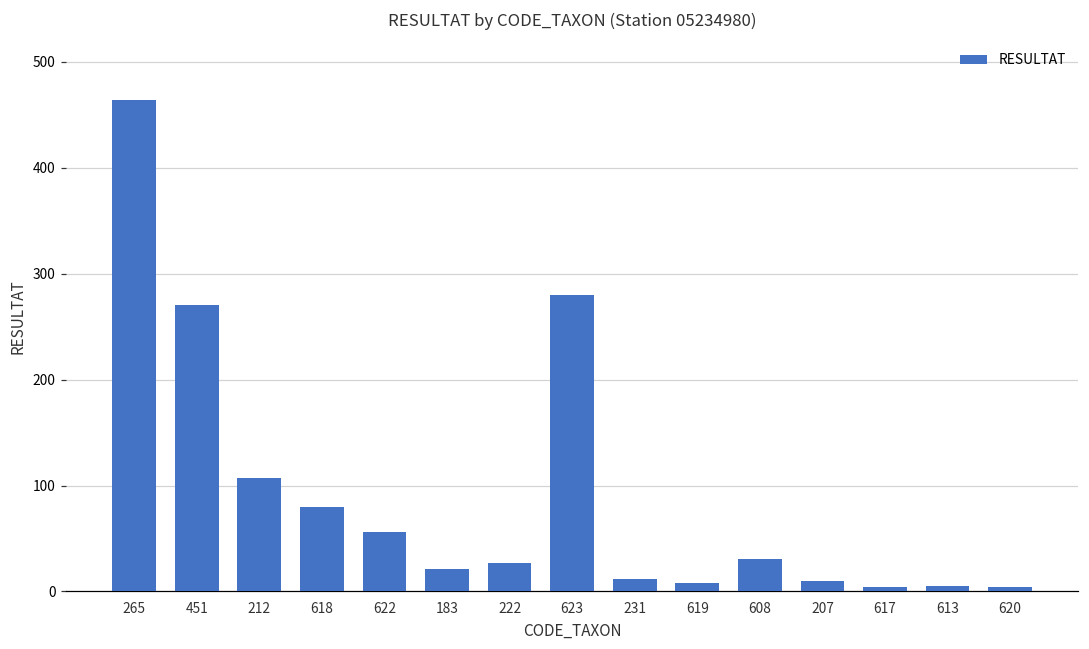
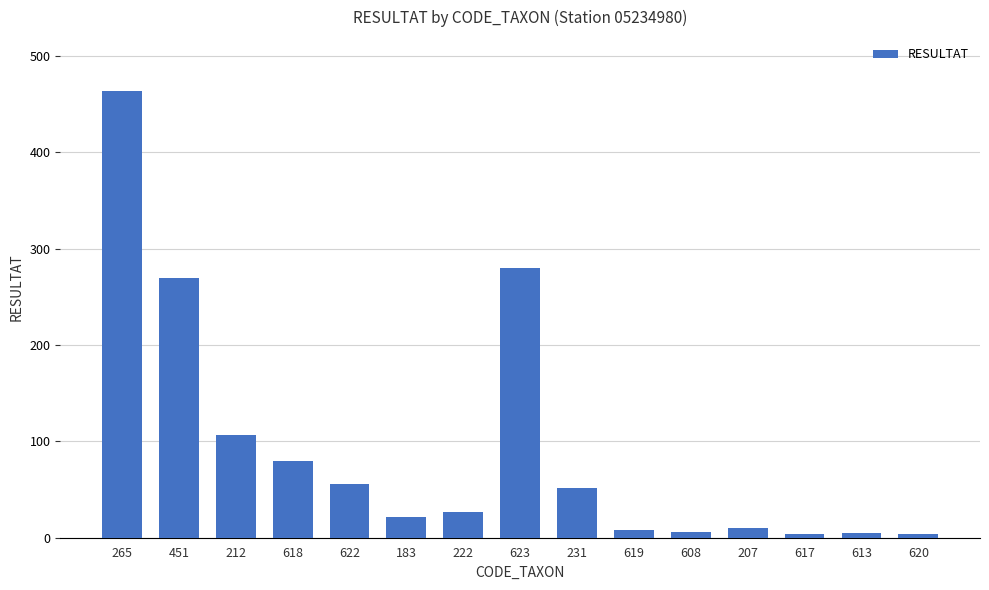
231: 10 -> 50
608: 30 -> 10
